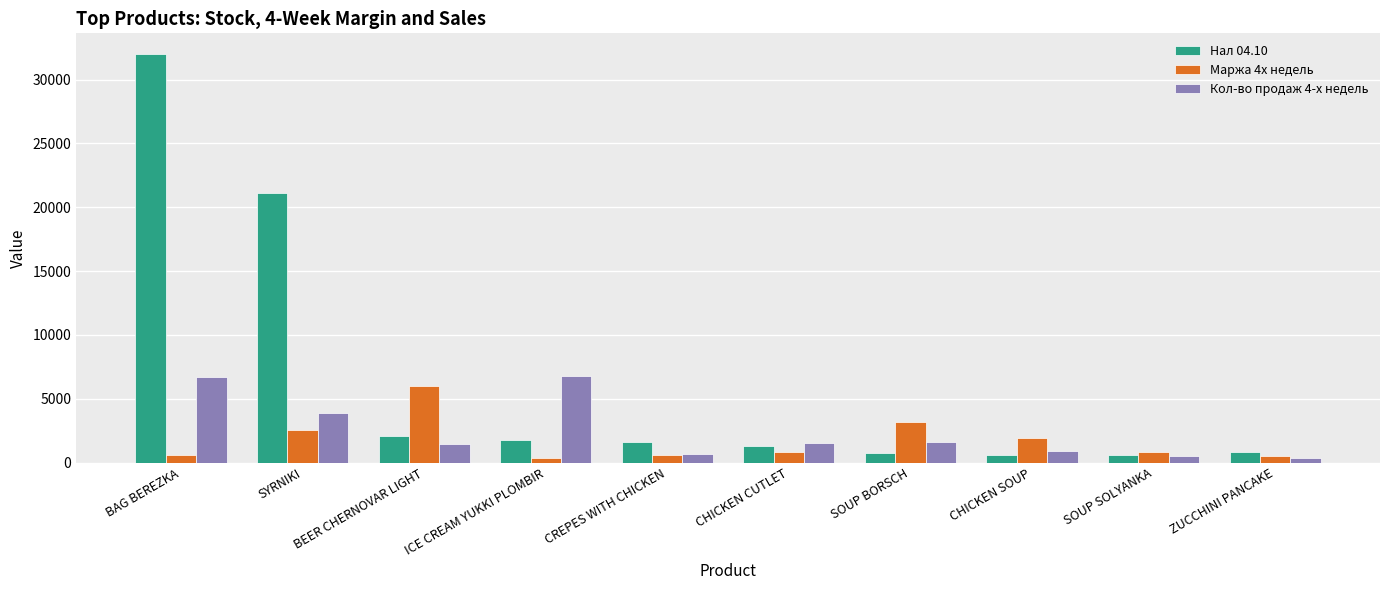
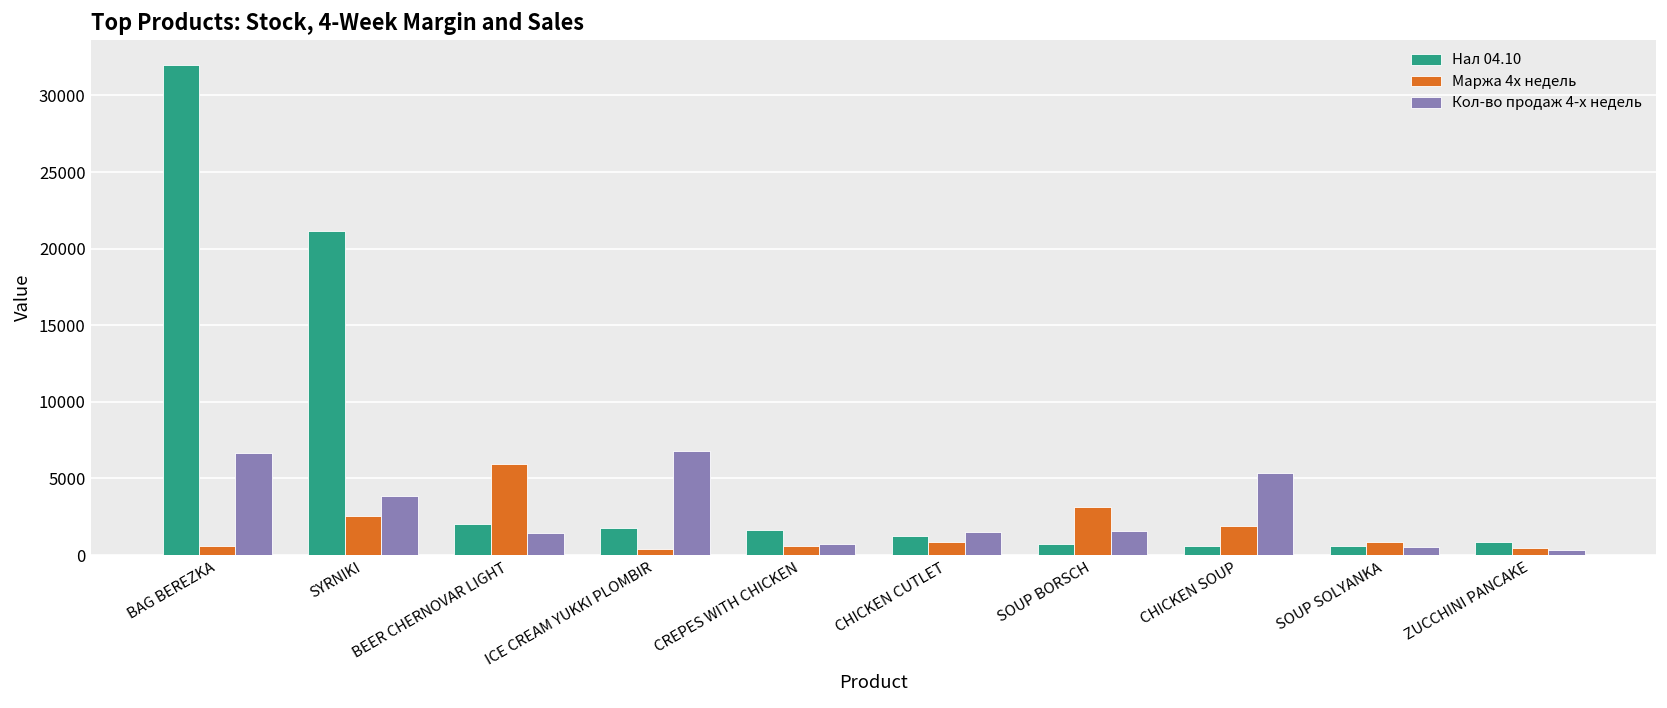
Кол-во продаж 4-х недель, CHICKEN SOUP: 900 -> 5300
